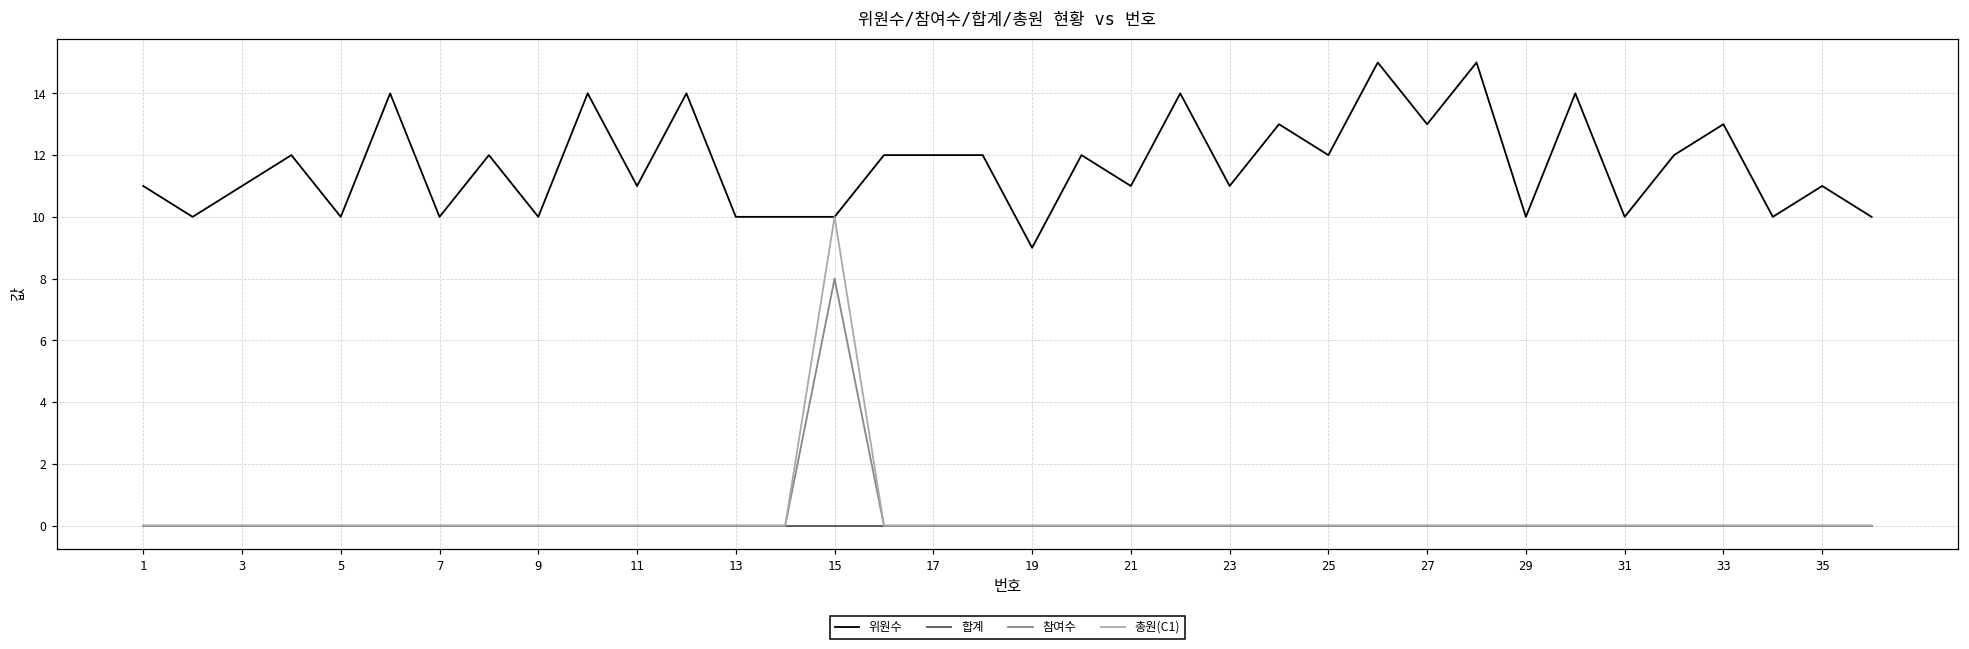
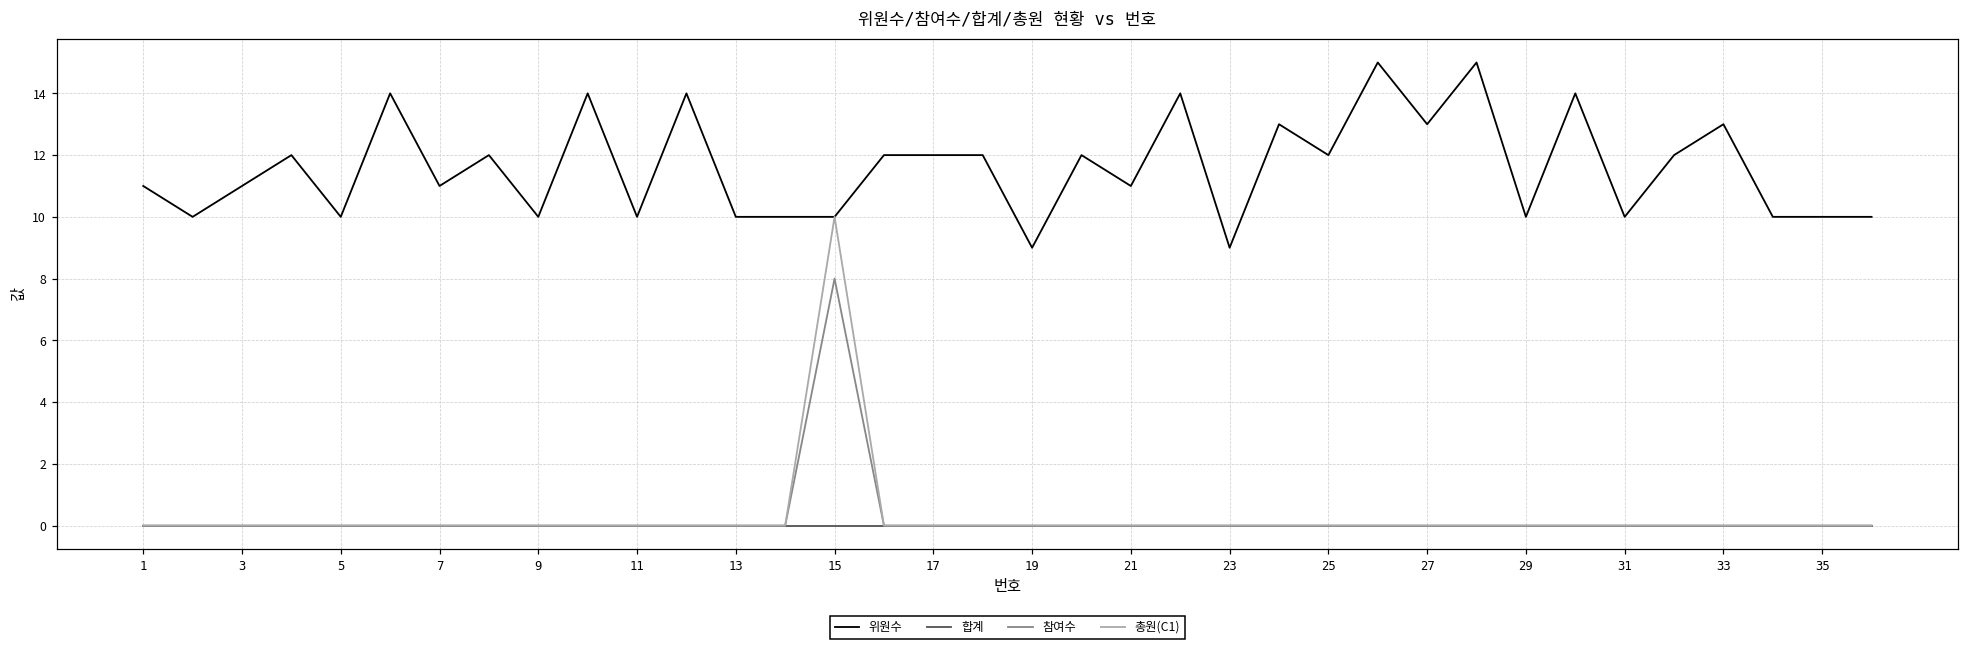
위원수, 7: 10 -> 11
위원수, 11: 11 -> 10
위원수, 23: 11 -> 9
위원수, 35: 11 -> 10
